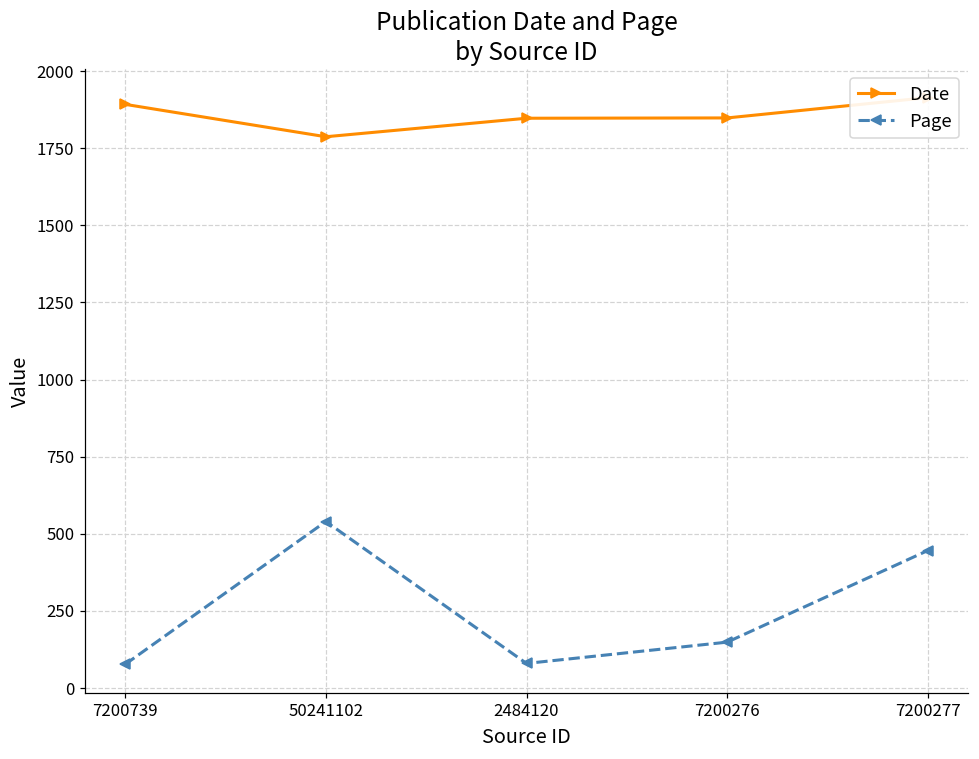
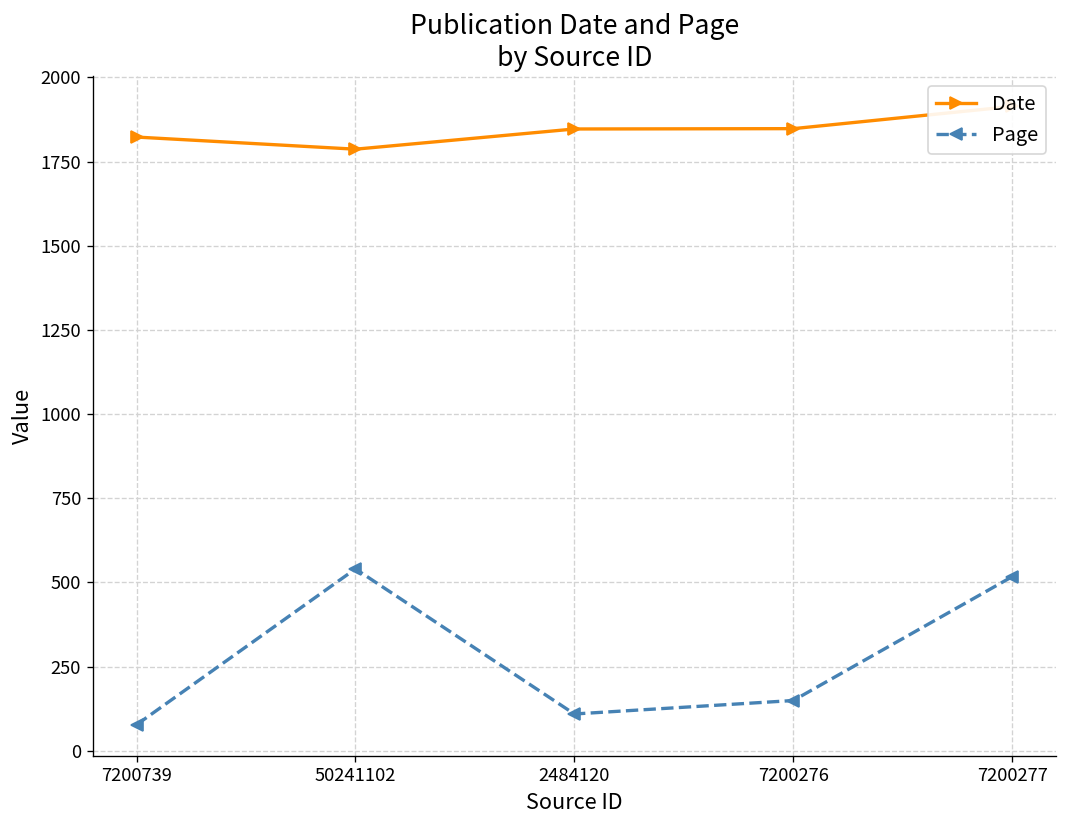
Date, 7200739: 1890 -> 1820
Page, 2484120: 80 -> 110
Page, 7200277: 450 -> 520
